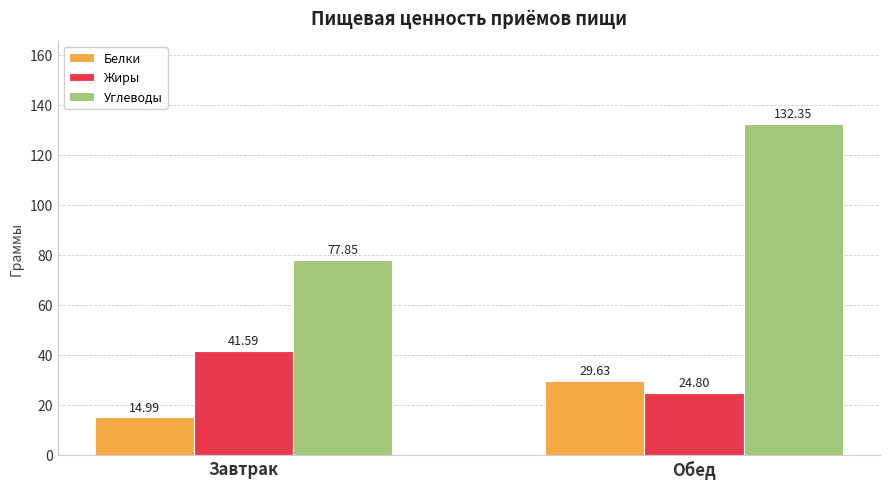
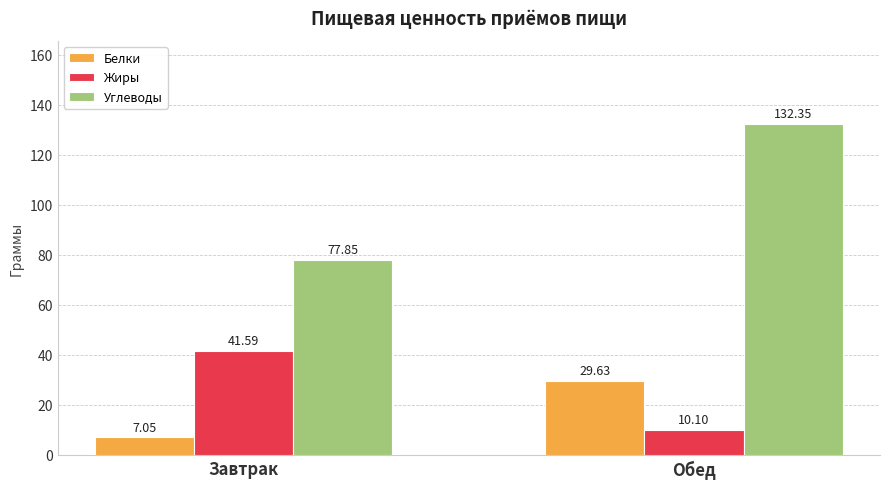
Белки, Завтрак: 14.99 -> 7.05
Жиры, Обед: 24.80 -> 10.10
